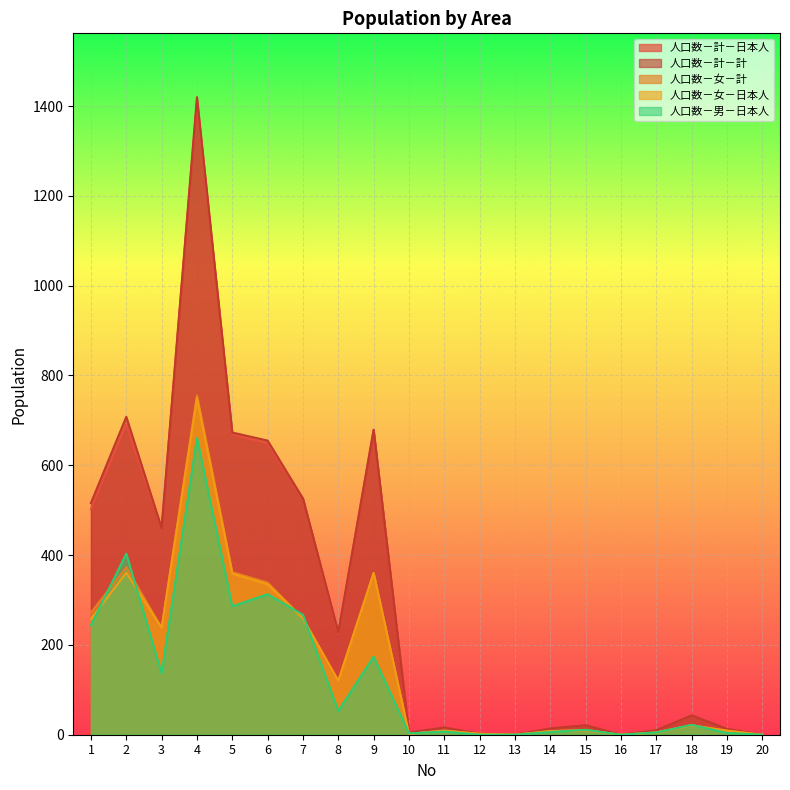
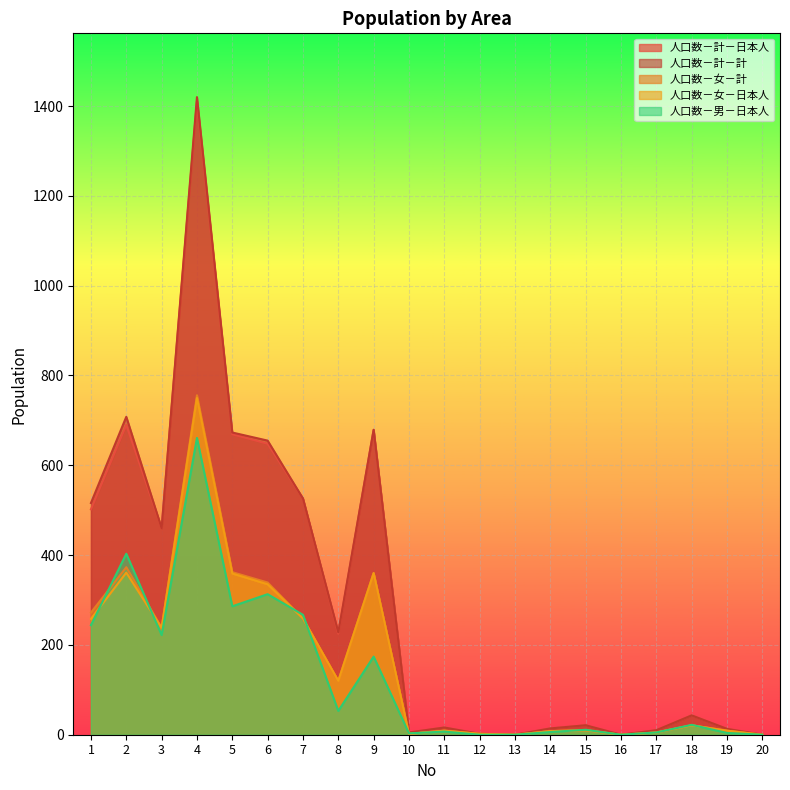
人口数－男－日本人, 3: 140 -> 220
